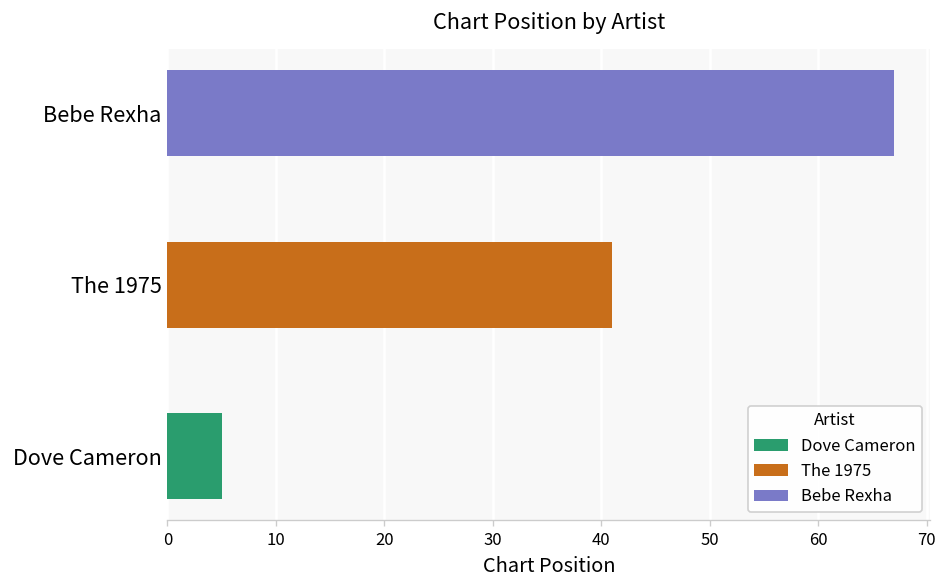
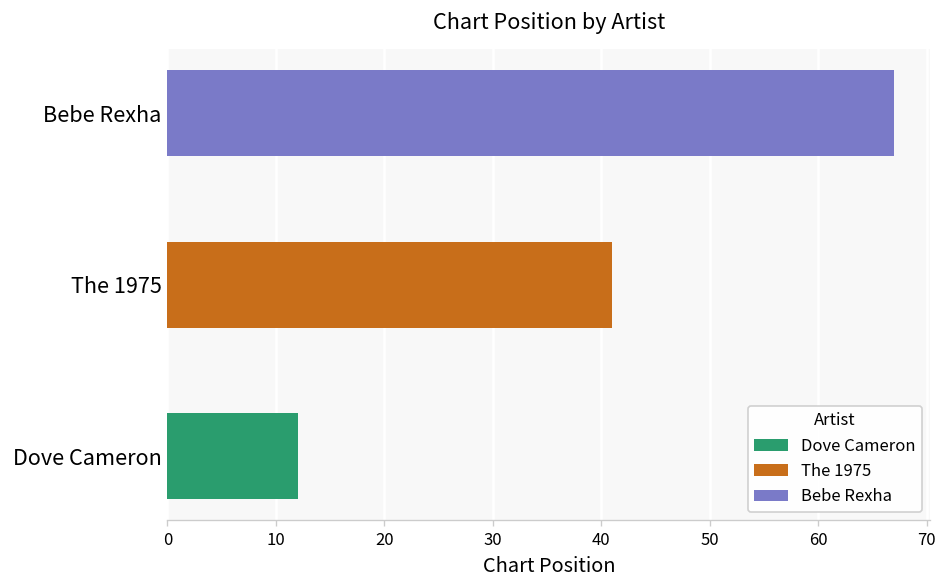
Dove Cameron: 5 -> 12
